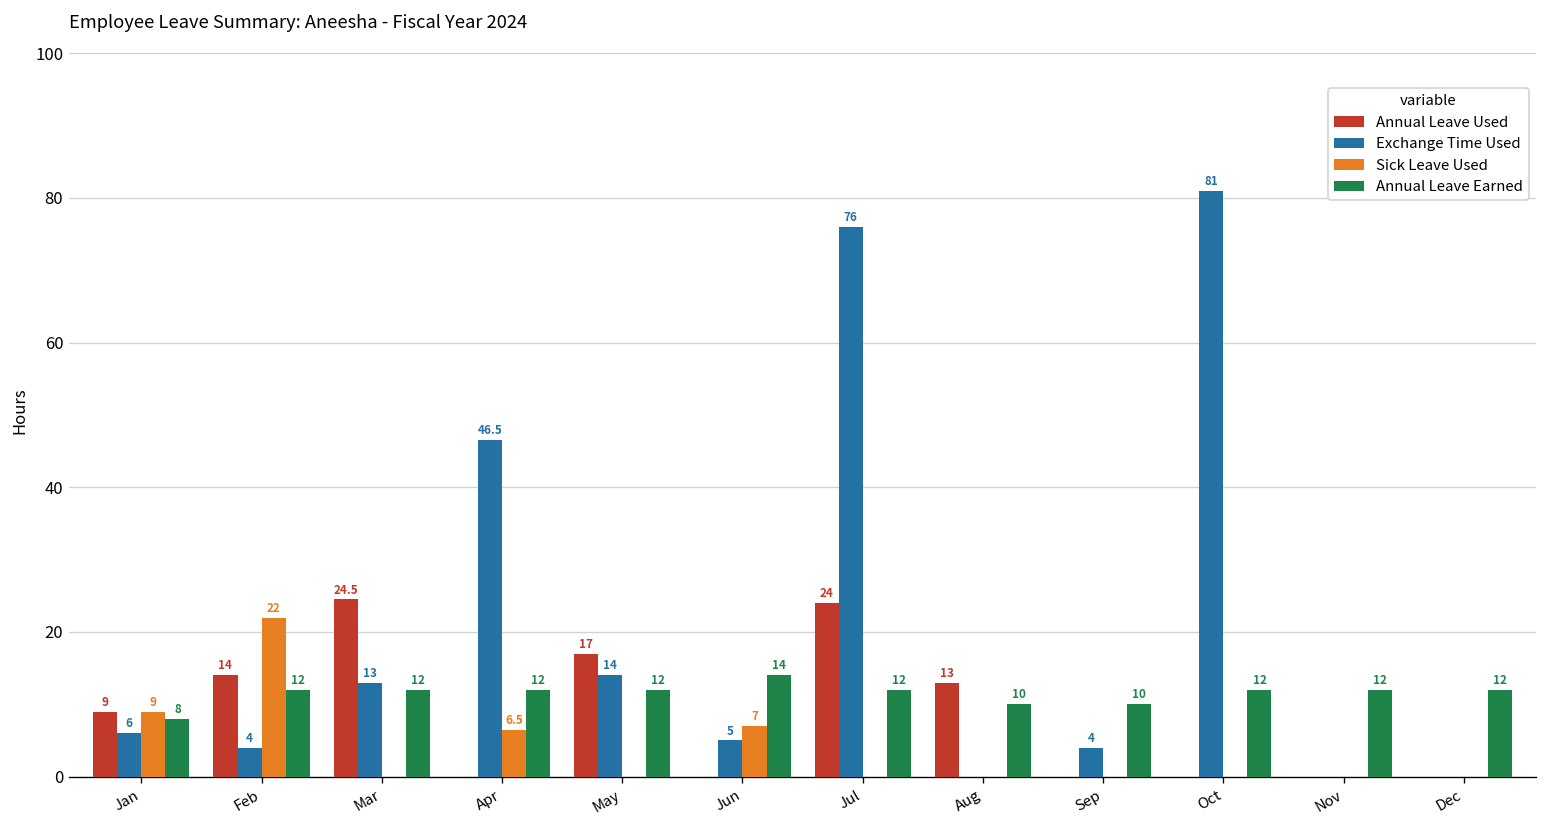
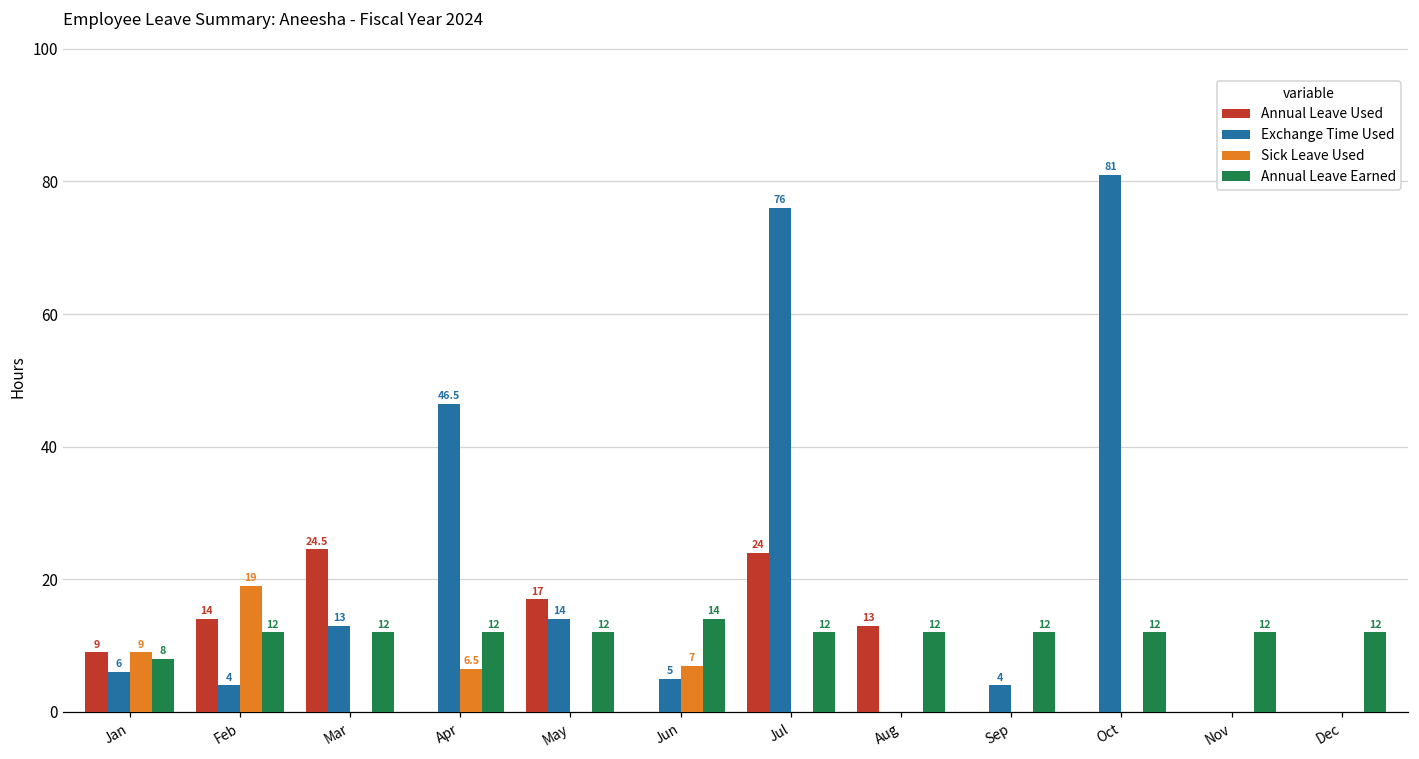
Sick Leave Used, Feb: 22 -> 19
Annual Leave Earned, Aug: 10 -> 12
Annual Leave Earned, Sep: 10 -> 12
